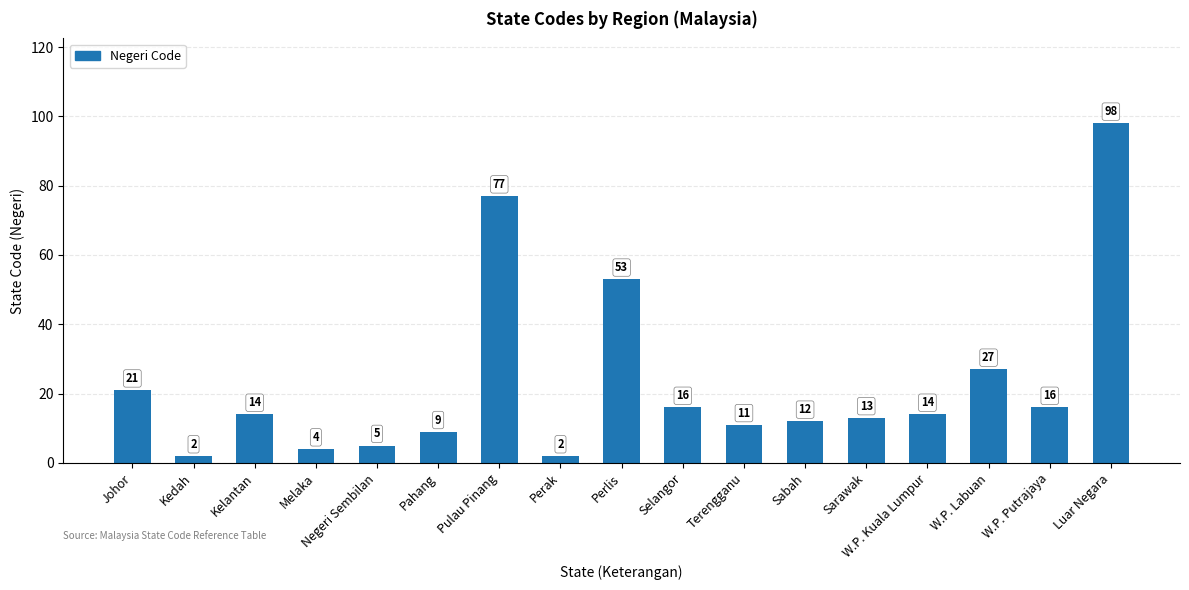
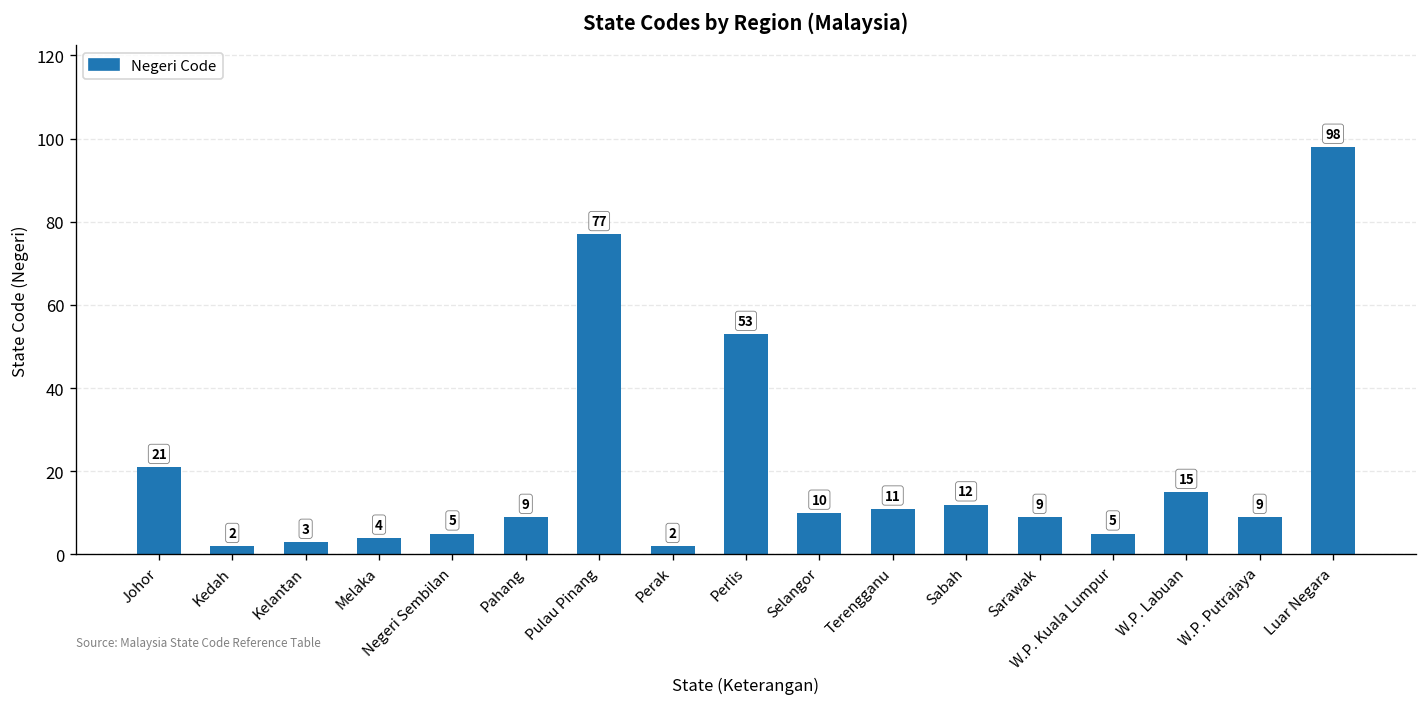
Kelantan: 14 -> 3
Selangor: 16 -> 10
Sarawak: 13 -> 9
W.P. Kuala Lumpur: 14 -> 5
W.P. Labuan: 27 -> 15
W.P. Putrajaya: 16 -> 9
